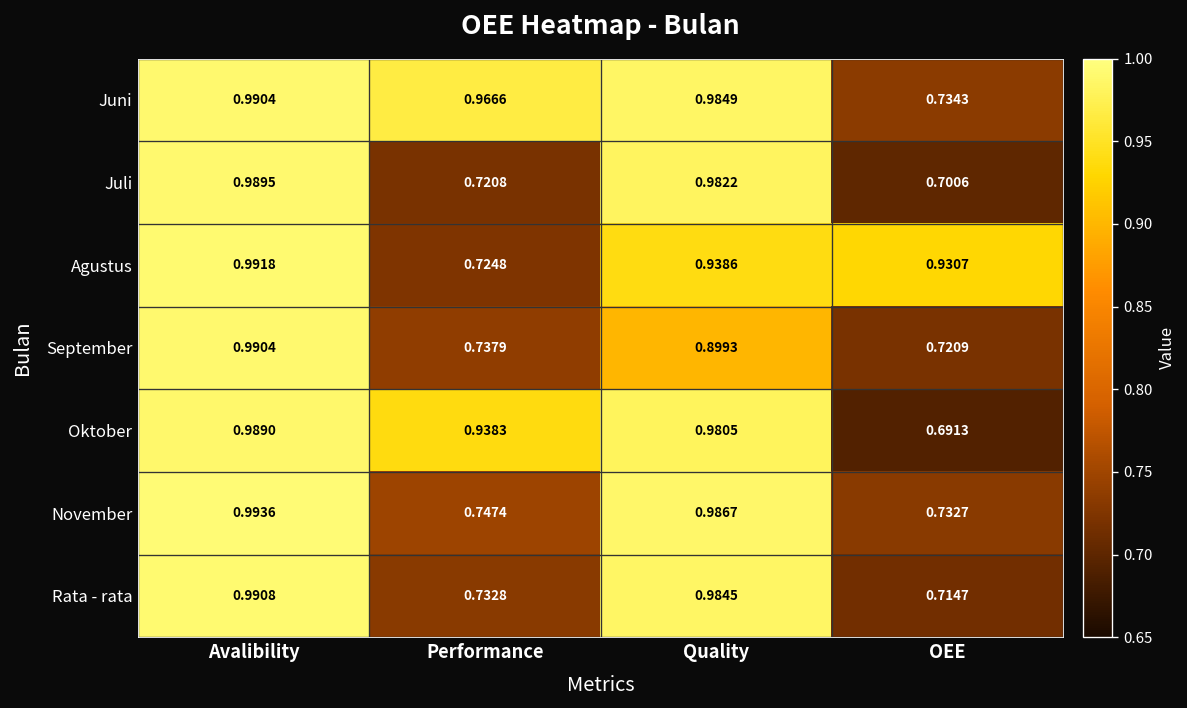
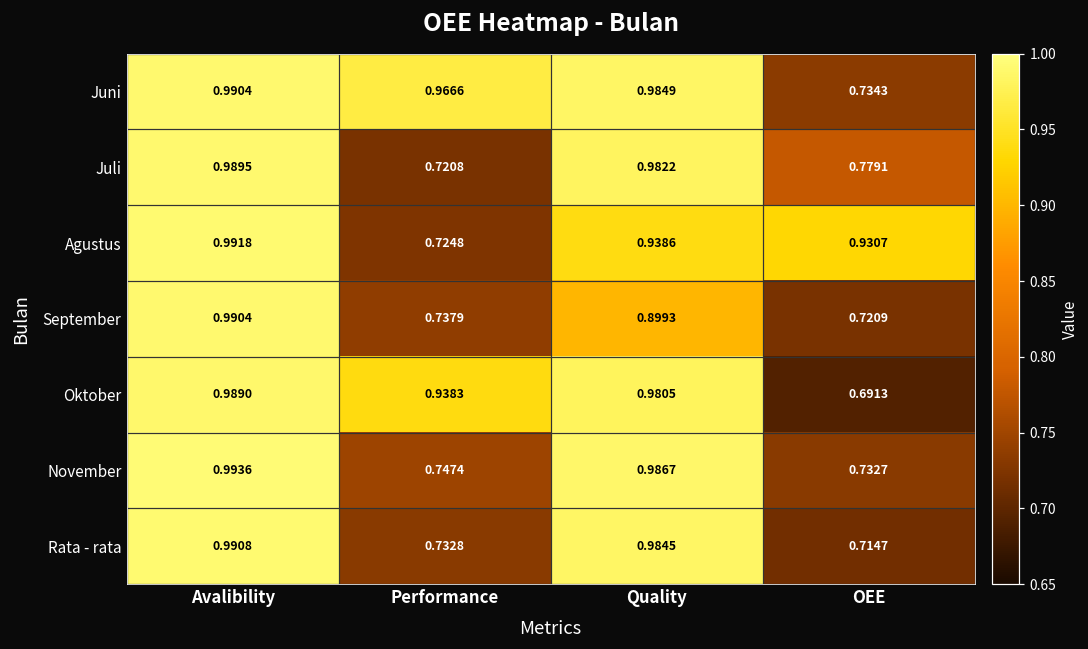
Juli, OEE: 0.7006 -> 0.7791
